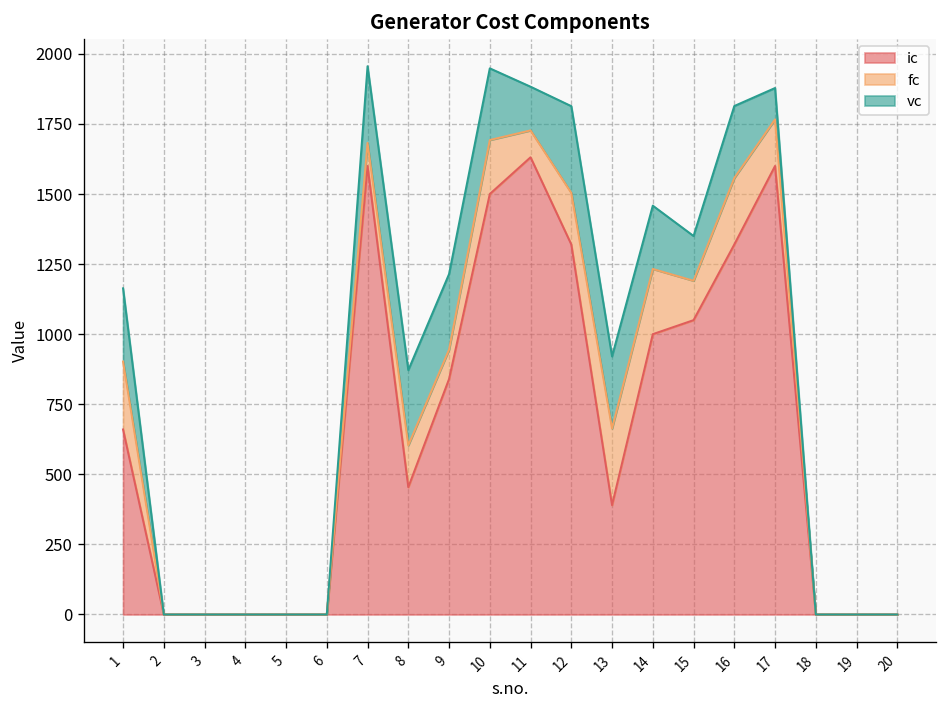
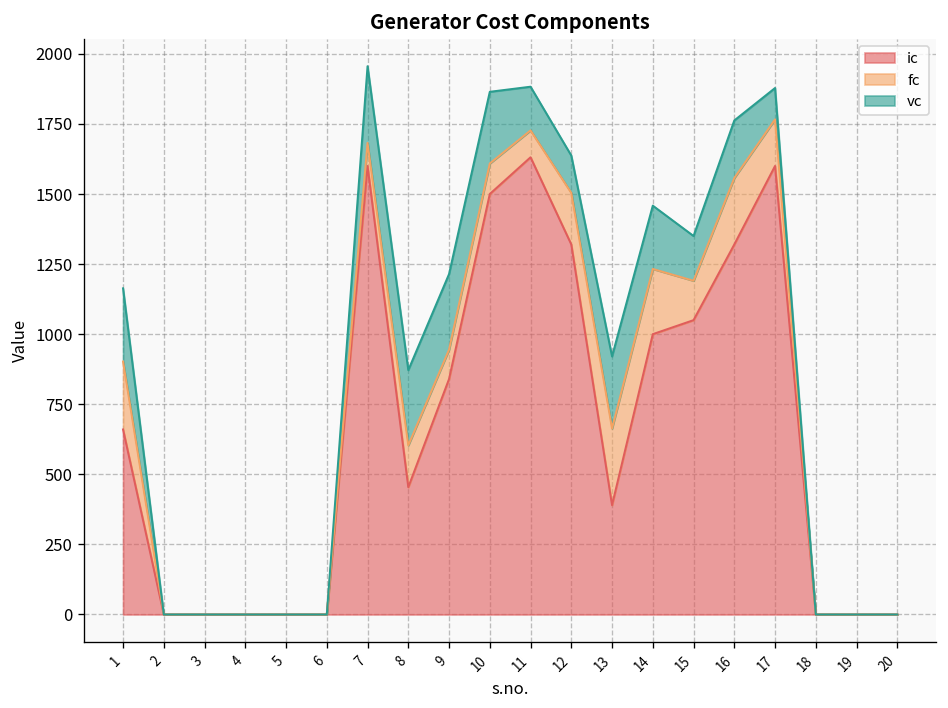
fc, 10: 190 -> 110
vc, 12: 310 -> 130
vc, 16: 260 -> 210
